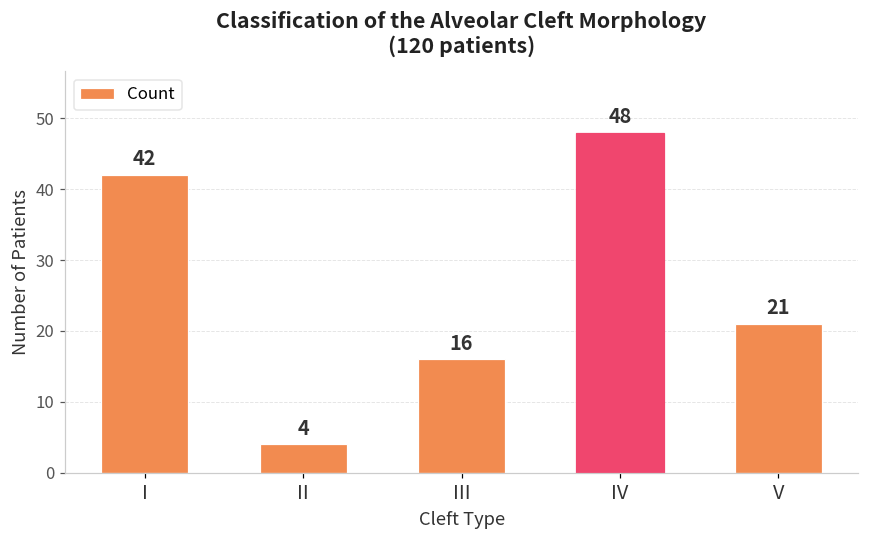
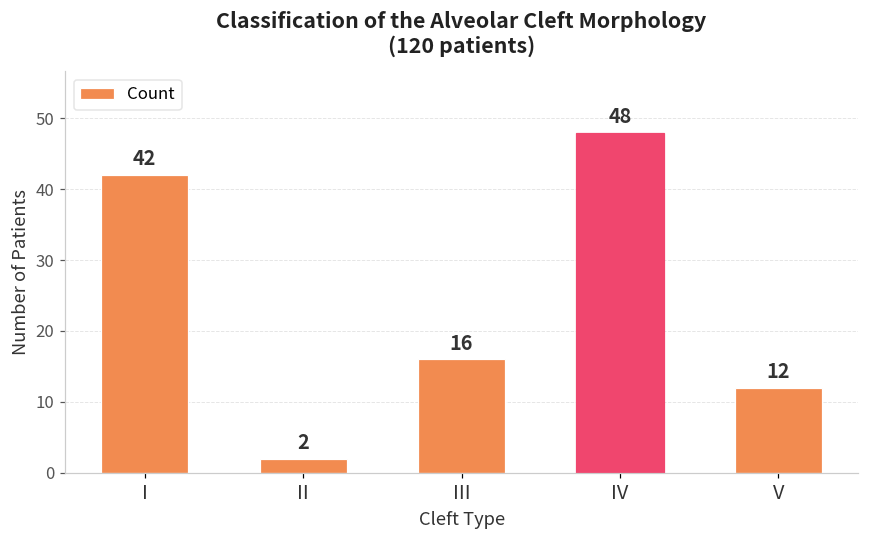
II: 4 -> 2
V: 21 -> 12
